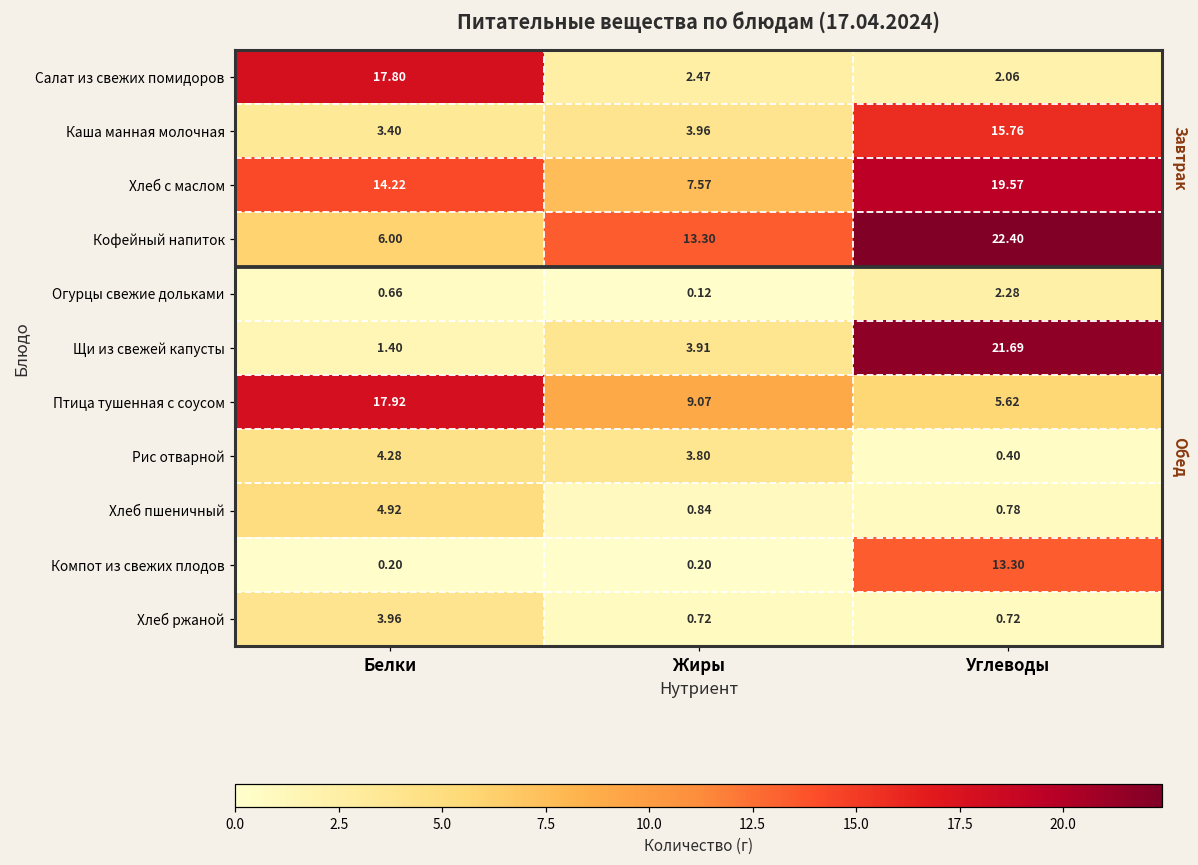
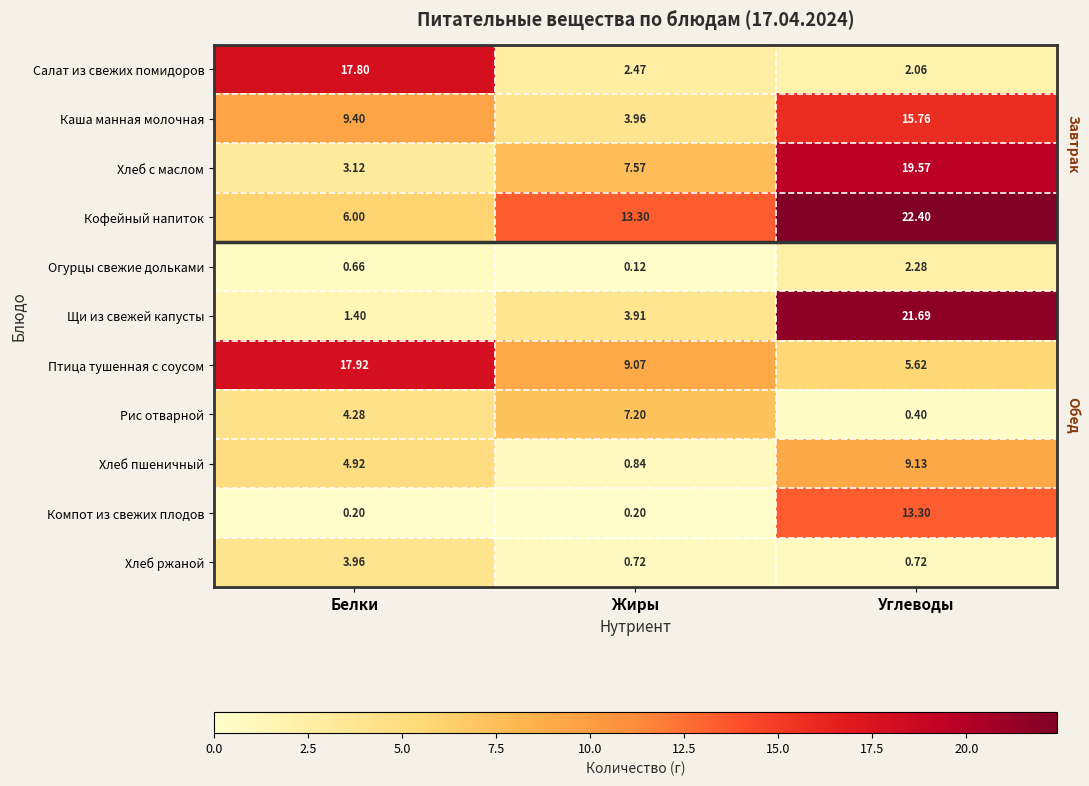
Каша манная молочная, Белки: 3.40 -> 9.40
Хлеб с маслом, Белки: 14.22 -> 3.12
Рис отварной, Жиры: 3.80 -> 7.20
Хлеб пшеничный, Углеводы: 0.78 -> 9.13
